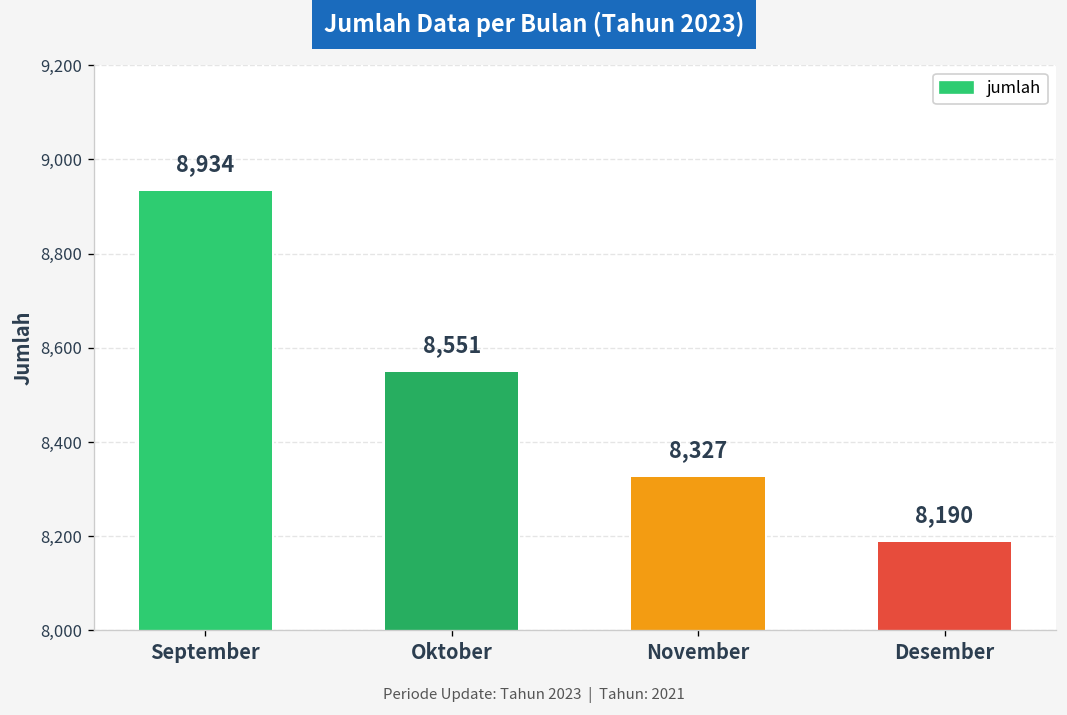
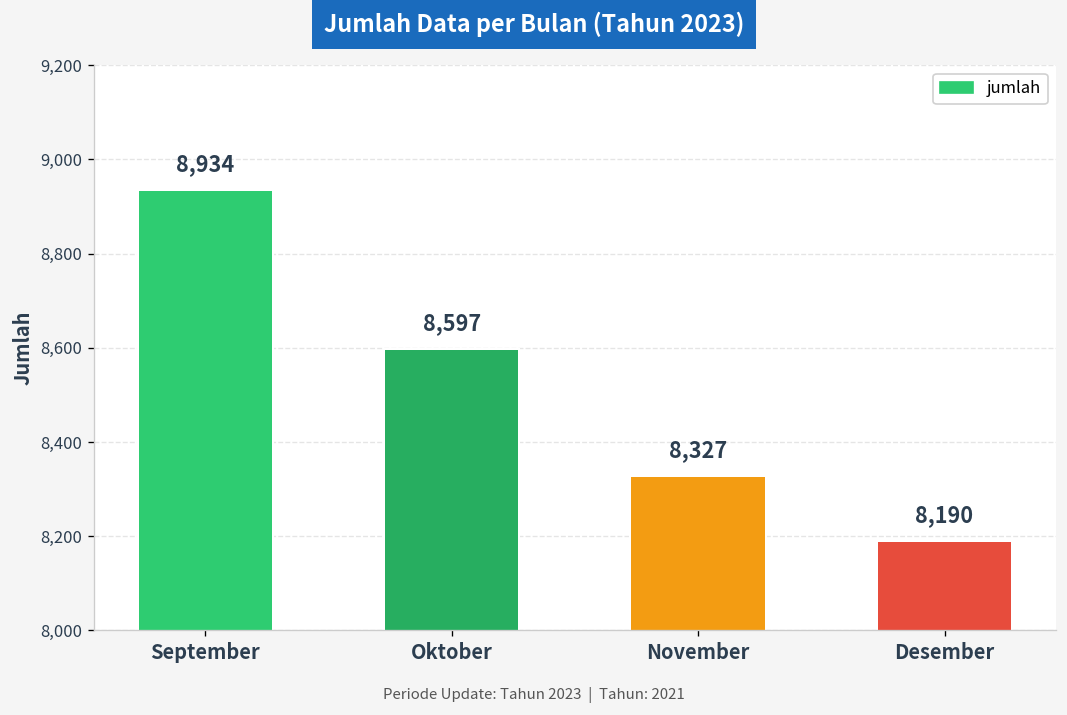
Oktober: 8,551 -> 8,597
